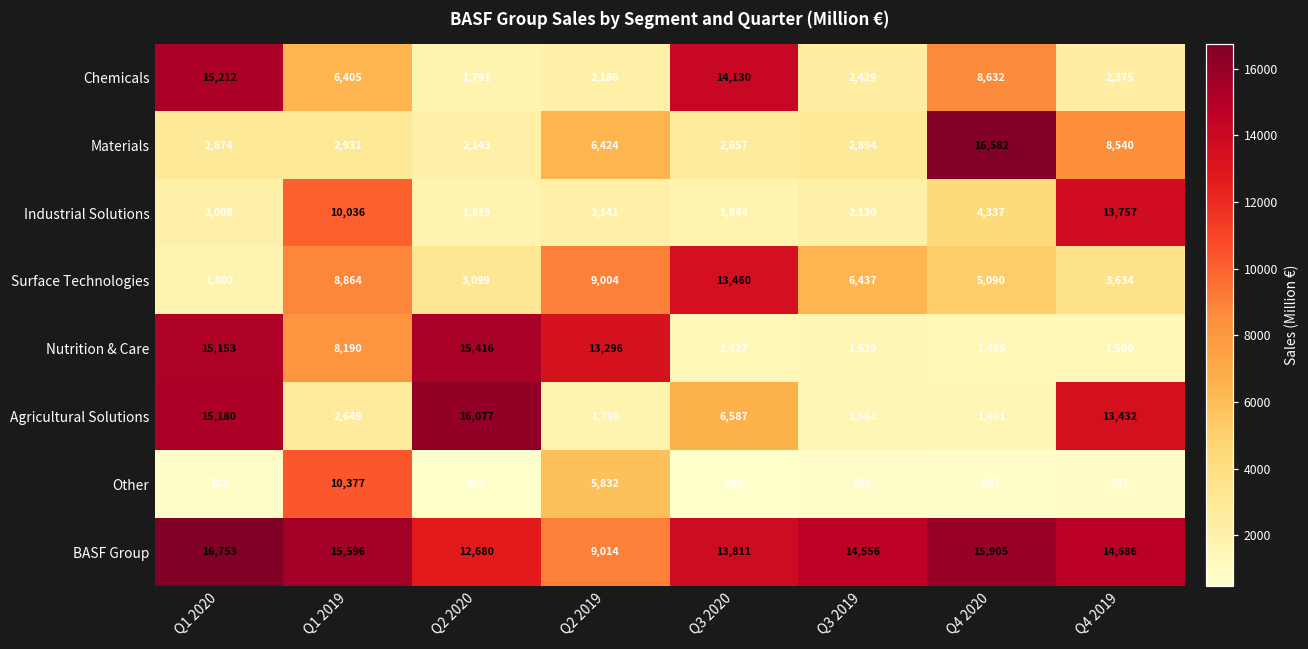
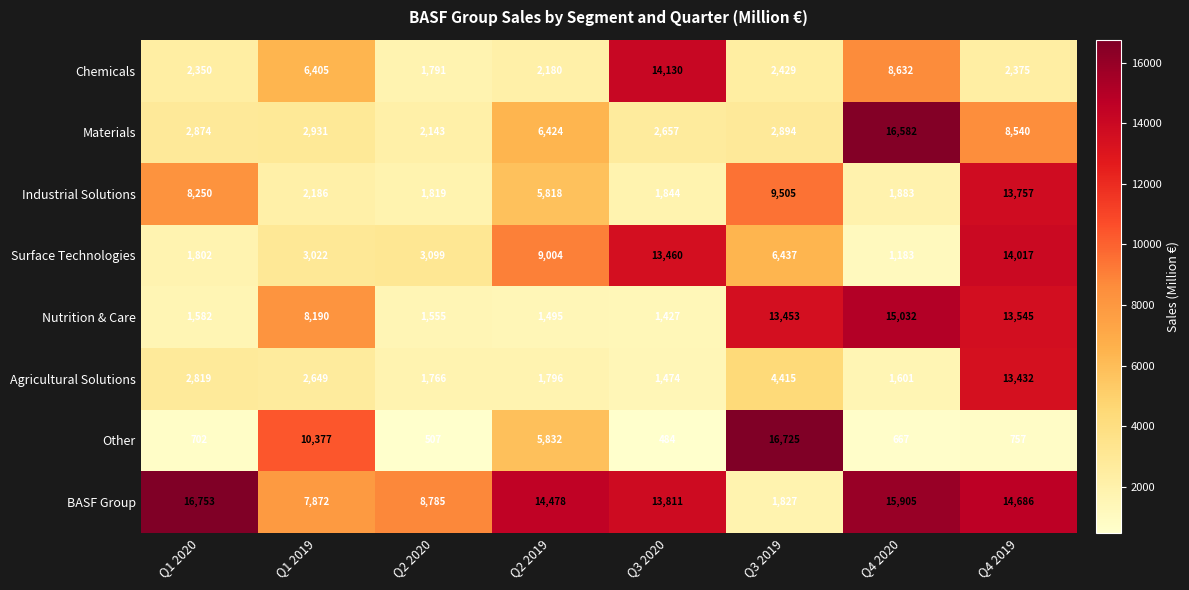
Chemicals, Q1 2020: 15,212 -> 2,350
Industrial Solutions, Q1 2020: 2,098 -> 8,250
Industrial Solutions, Q1 2019: 10,036 -> 2,186
Industrial Solutions, Q2 2019: 2,141 -> 5,818
Industrial Solutions, Q3 2019: 2,130 -> 9,505
Industrial Solutions, Q4 2020: 4,337 -> 1,883
Surface Technologies, Q1 2019: 8,864 -> 3,022
Surface Technologies, Q4 2020: 5,090 -> 1,183
Surface Technologies, Q4 2019: 3,634 -> 14,017
Nutrition & Care, Q1 2020: 15,153 -> 1,582
Nutrition & Care, Q2 2020: 15,416 -> 1,555
Nutrition & Care, Q2 2019: 13,296 -> 1,495
Nutrition & Care, Q3 2019: 1,519 -> 13,453
Nutrition & Care, Q4 2020: 1,455 -> 15,032
Nutrition & Care, Q4 2019: 1,500 -> 13,545
Agricultural Solutions, Q1 2020: 15,180 -> 2,819
Agricultural Solutions, Q2 2020: 16,077 -> 1,766
Agricultural Solutions, Q3 2020: 6,587 -> 1,474
Agricultural Solutions, Q3 2019: 1,561 -> 4,415
Other, Q3 2019: 698 -> 16,725
BASF Group, Q1 2019: 15,596 -> 7,872
BASF Group, Q2 2020: 12,680 -> 8,785
BASF Group, Q2 2019: 9,014 -> 14,478
BASF Group, Q3 2019: 14,556 -> 1,827
